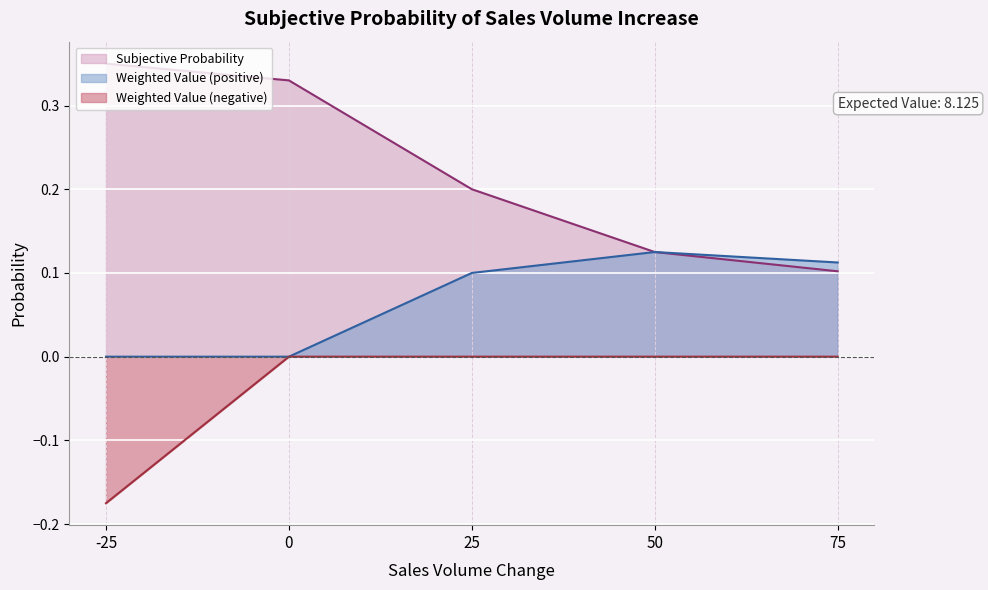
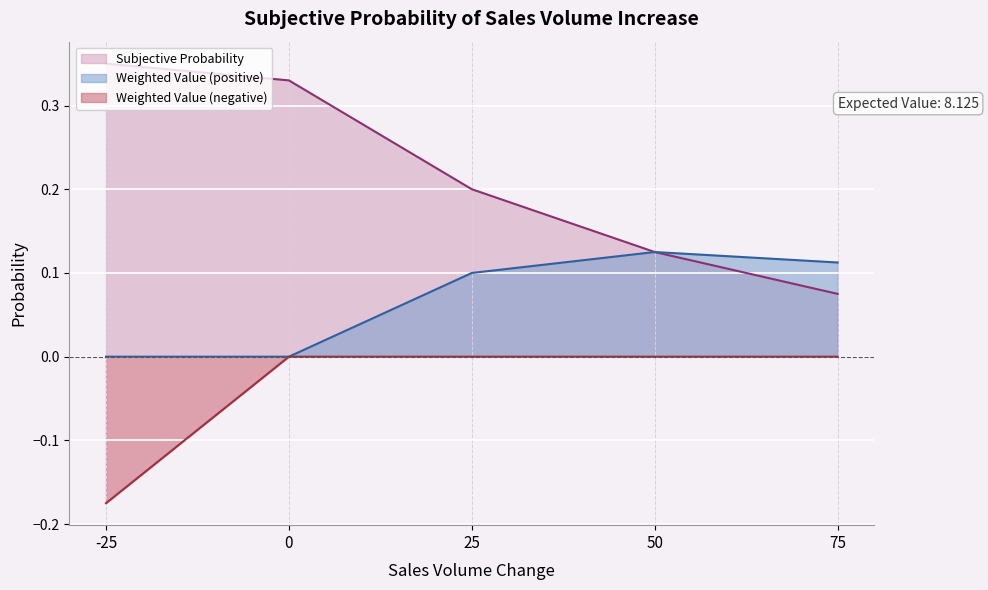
Subjective Probability, 75: 0.10 -> 0.08
